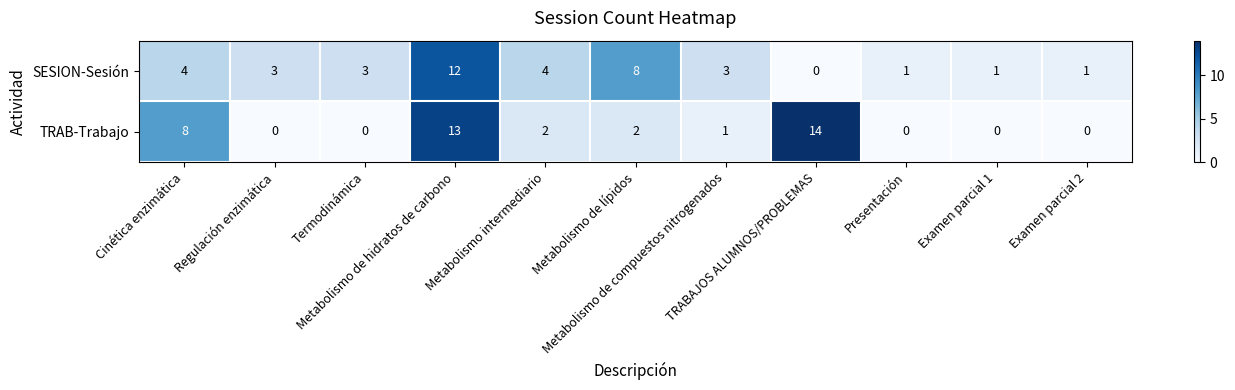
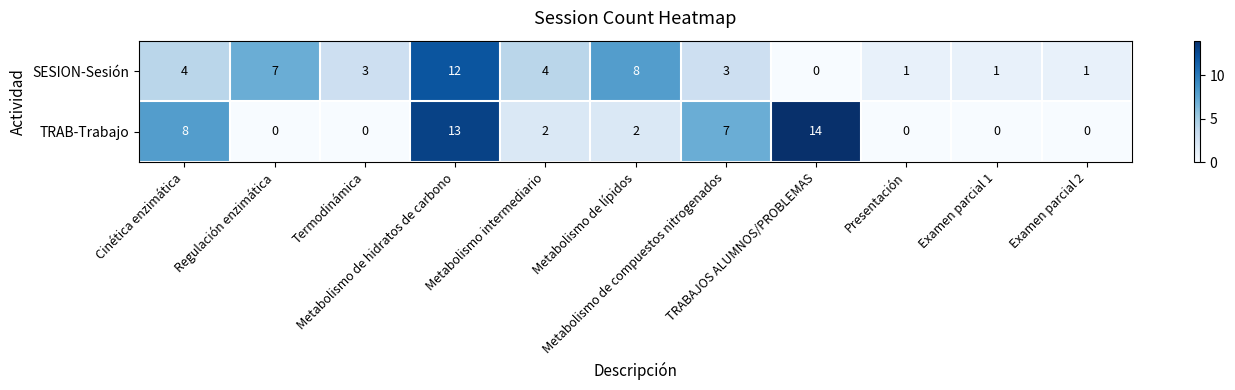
SESION-Sesión, Regulación enzimática: 3 -> 7
TRAB-Trabajo, Metabolismo de compuestos nitrogenados: 1 -> 7
